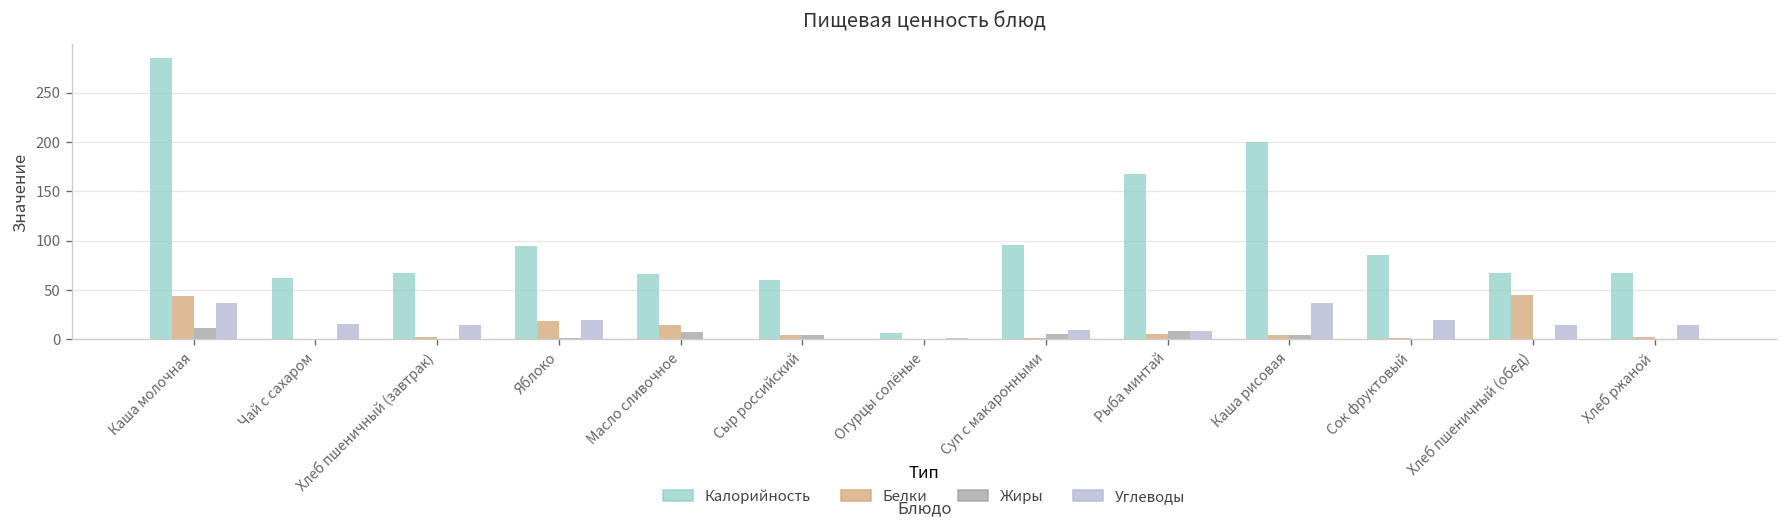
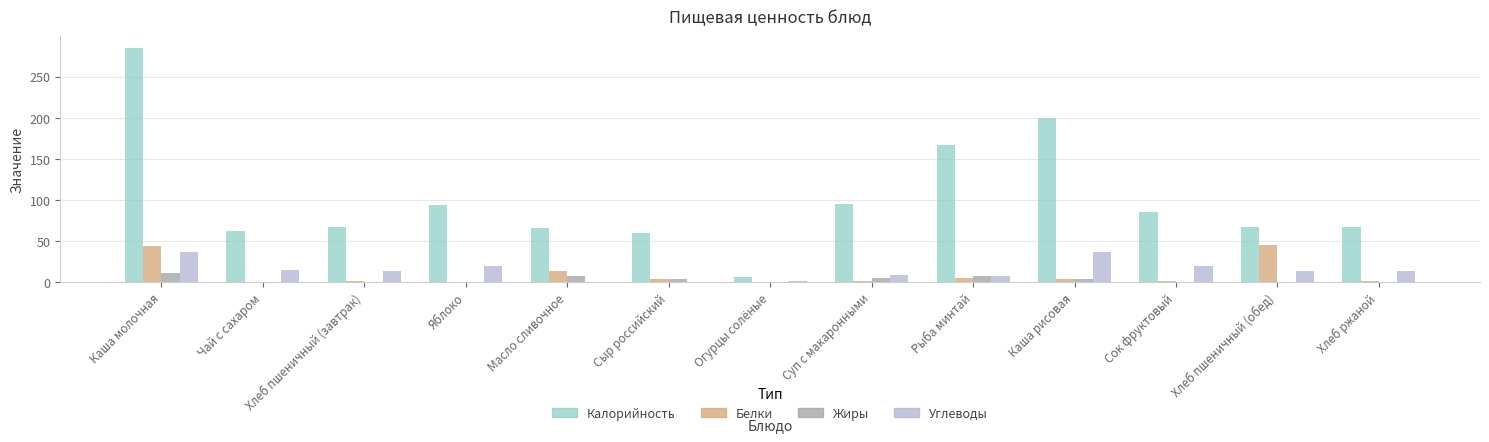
Белки, Яблоко: 20 -> 0
